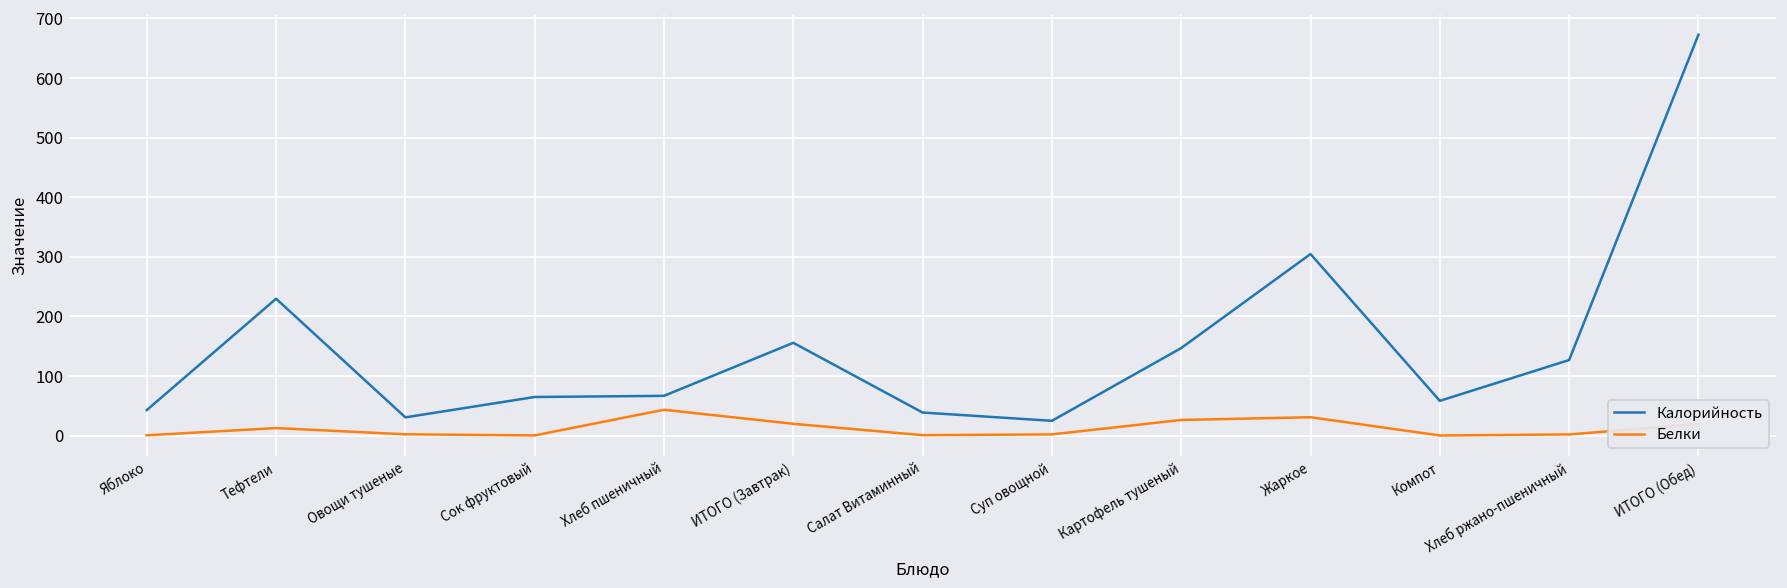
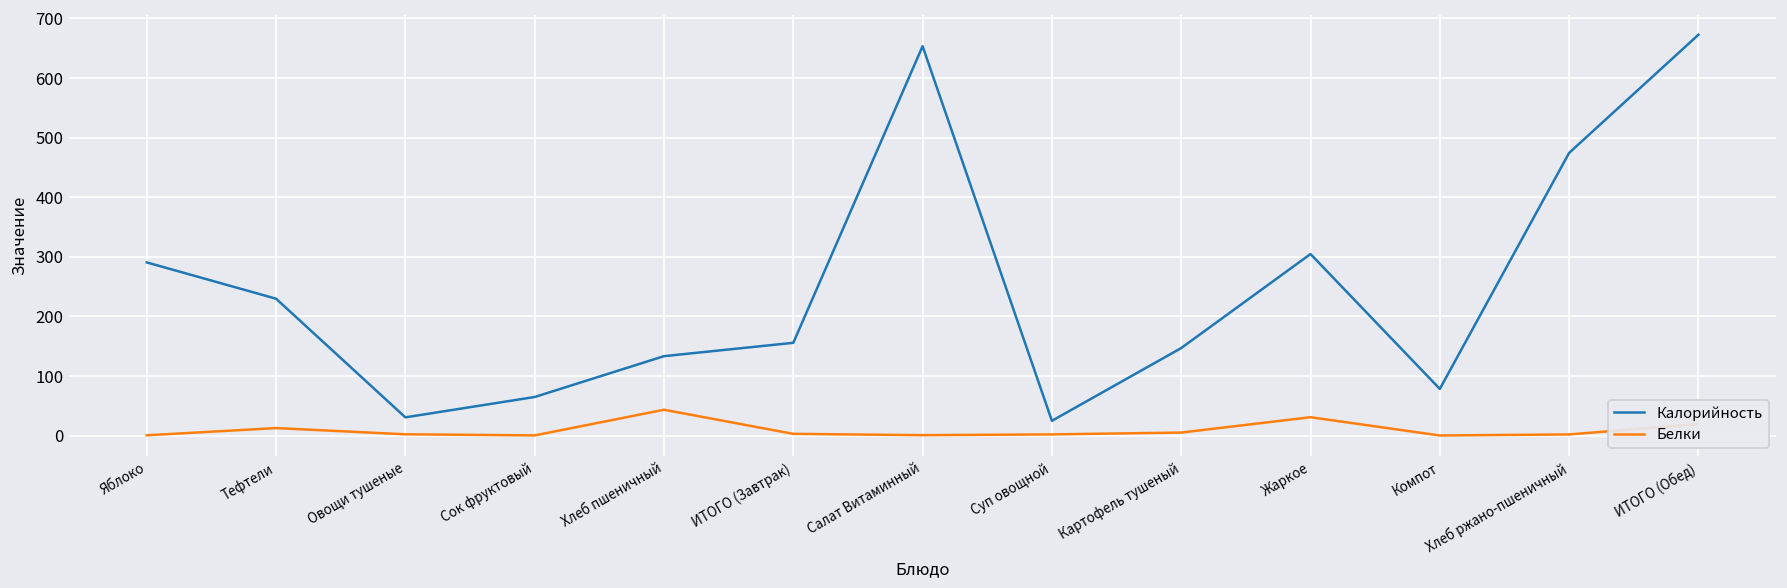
Калорийность, Яблоко: 40 -> 290
Калорийность, Хлеб пшеничный: 70 -> 130
Белки, ИТОГО (Завтрак): 20 -> 0
Калорийность, Салат Витаминный: 40 -> 650
Белки, Картофель тушеный: 30 -> 0
Калорийность, Компот: 60 -> 80
Калорийность, Хлеб ржано-пшеничный: 130 -> 470
